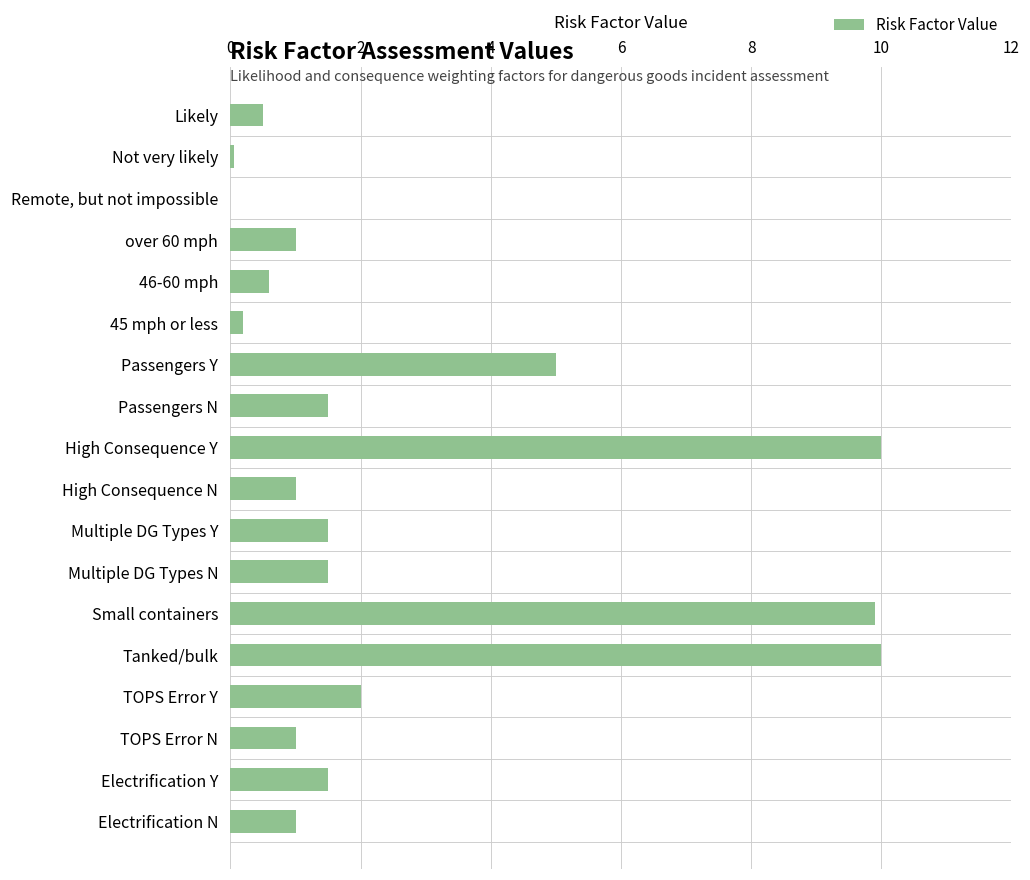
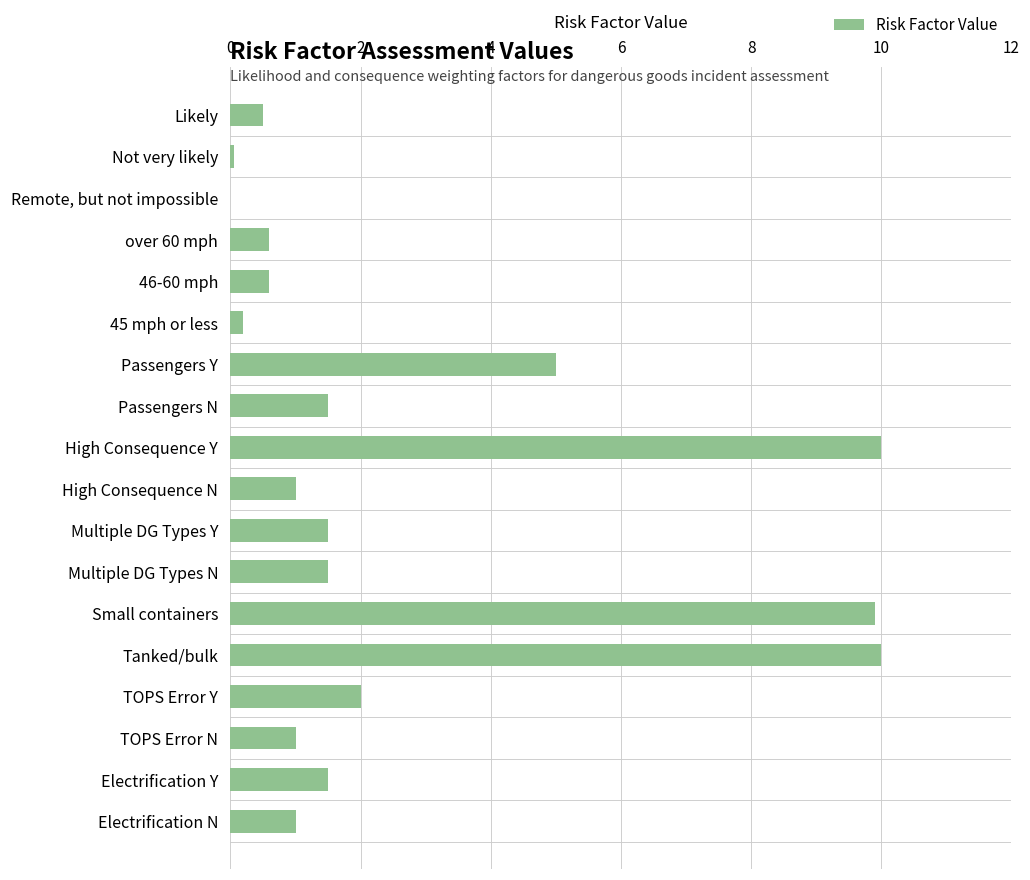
over 60 mph: 1.0 -> 0.6
